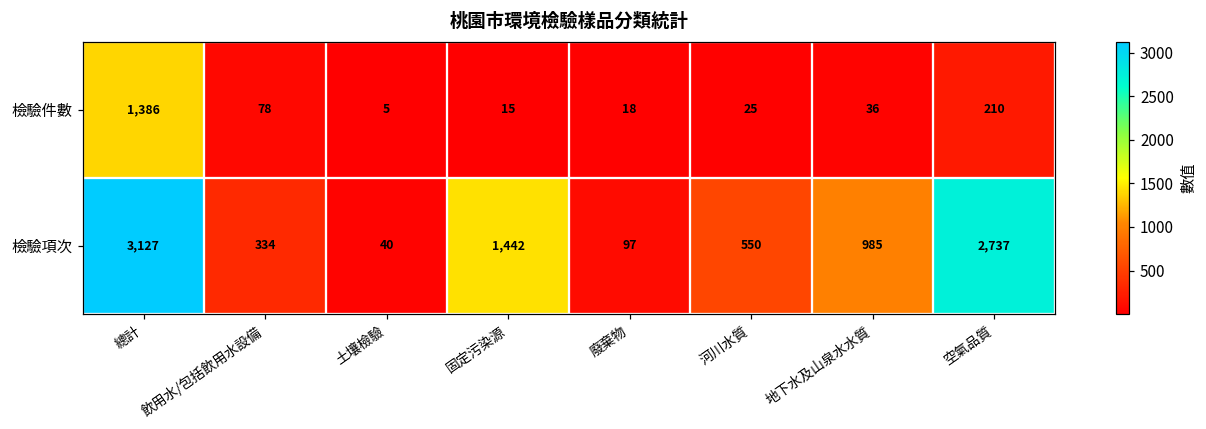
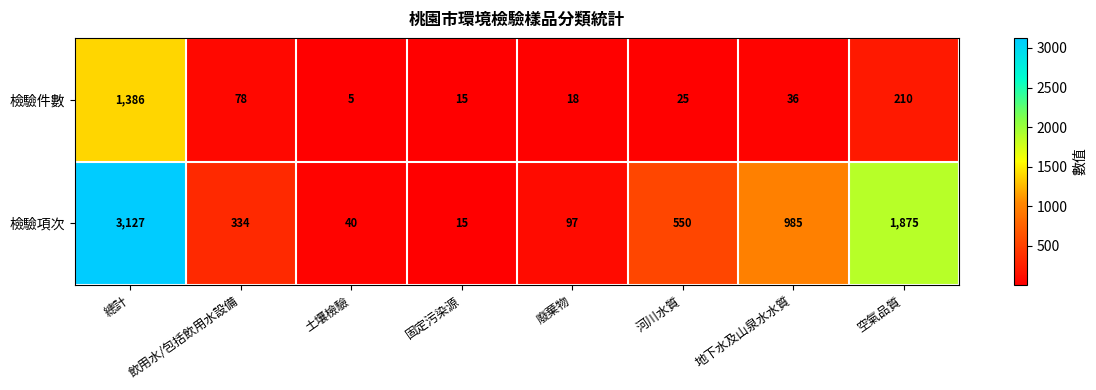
檢驗項次, 固定污染源: 1,442 -> 15
檢驗項次, 空氣品質: 2,737 -> 1,875
